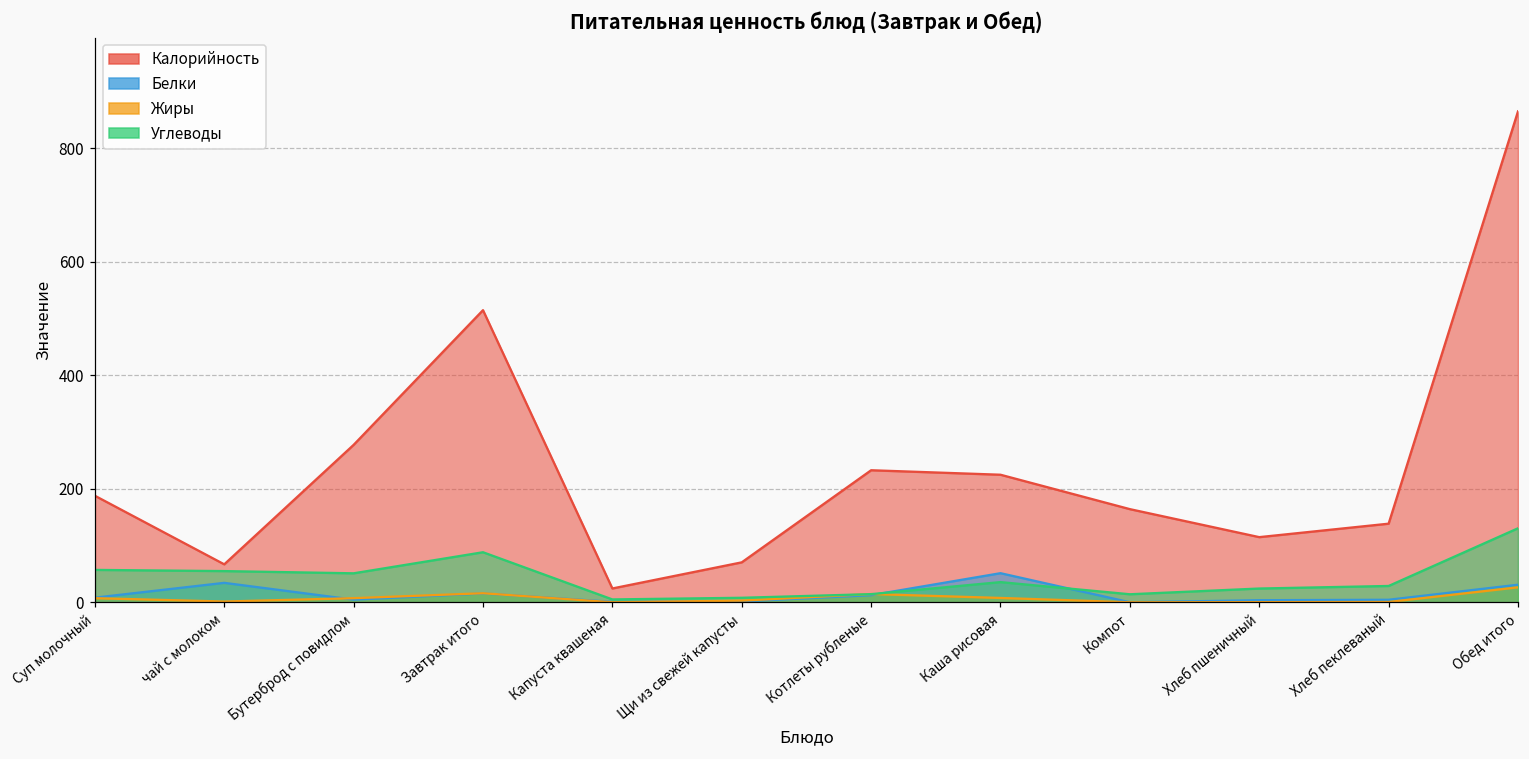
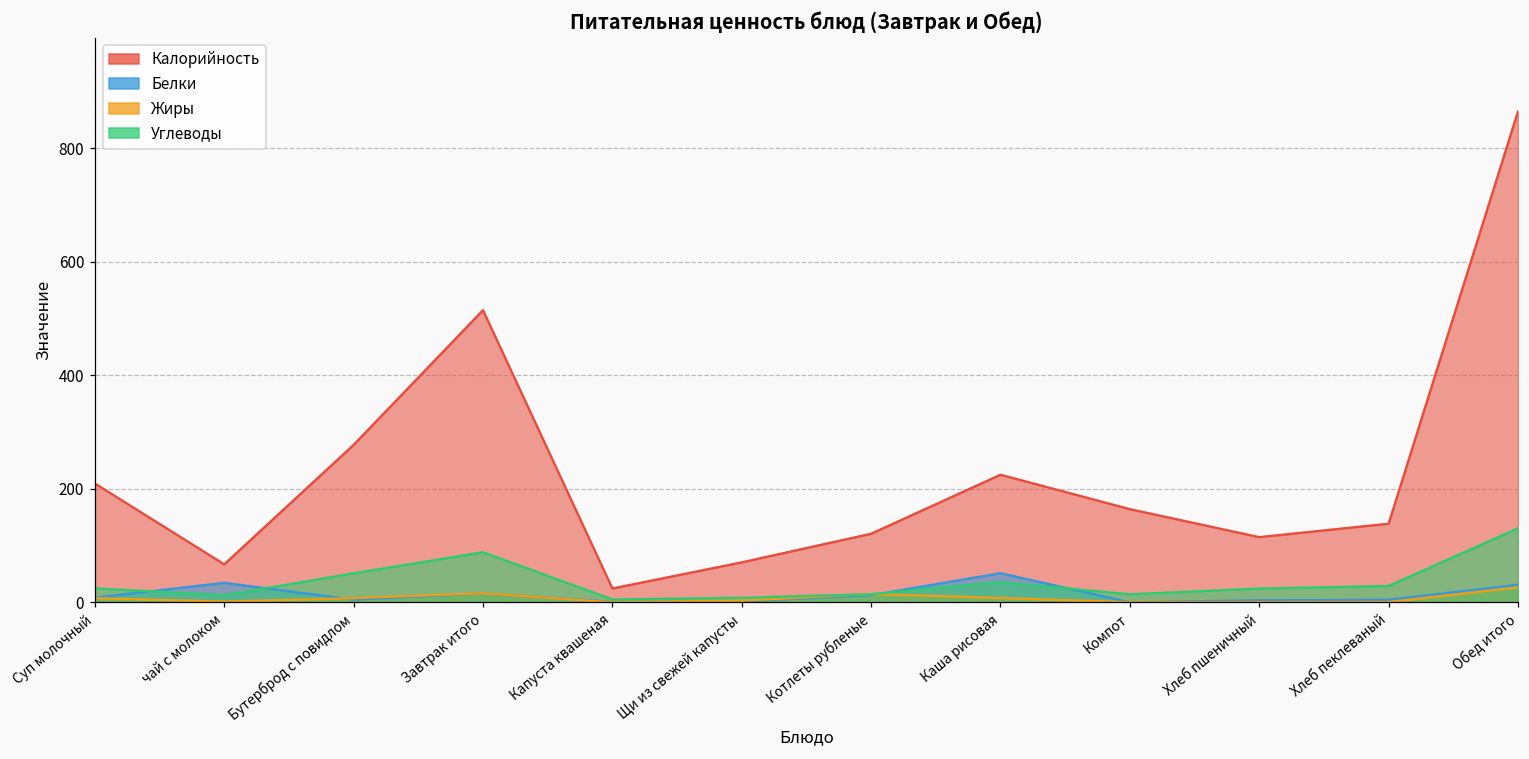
Калорийность, Суп молочный: 190 -> 210
Углеводы, Суп молочный: 60 -> 20
Углеводы, чай с молоком: 60 -> 10
Калорийность, Котлеты рубленые: 230 -> 120
